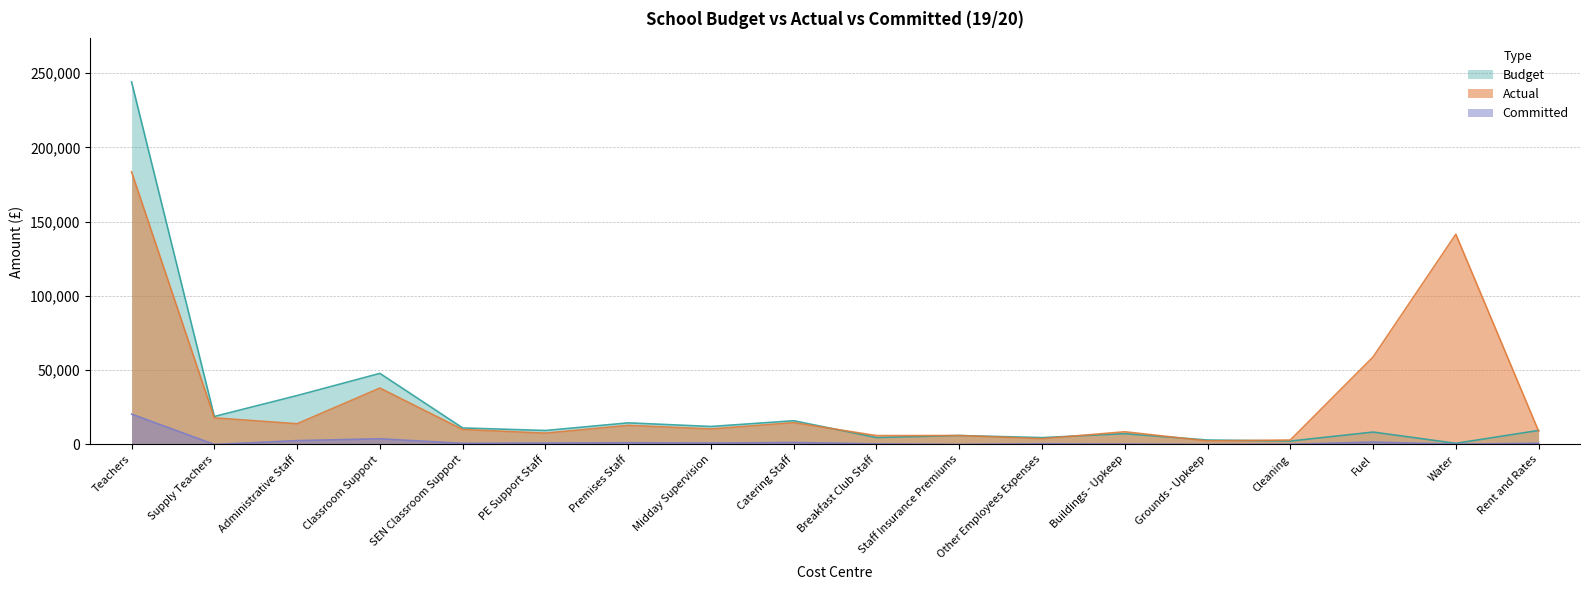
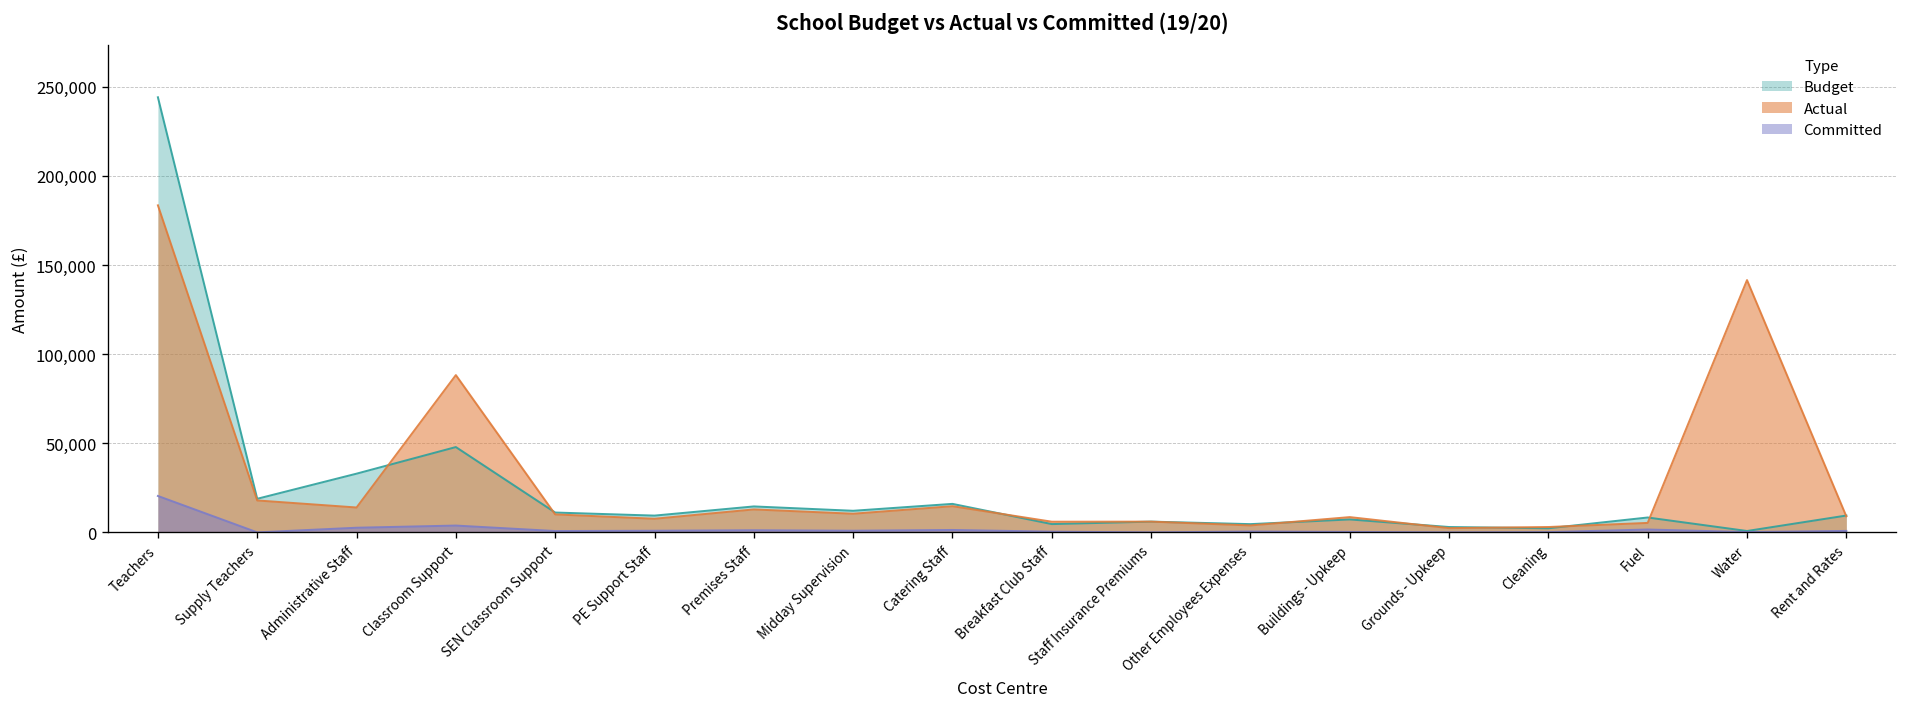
Actual, Classroom Support: 38,000 -> 88,000
Actual, Fuel: 59,000 -> 5,000
